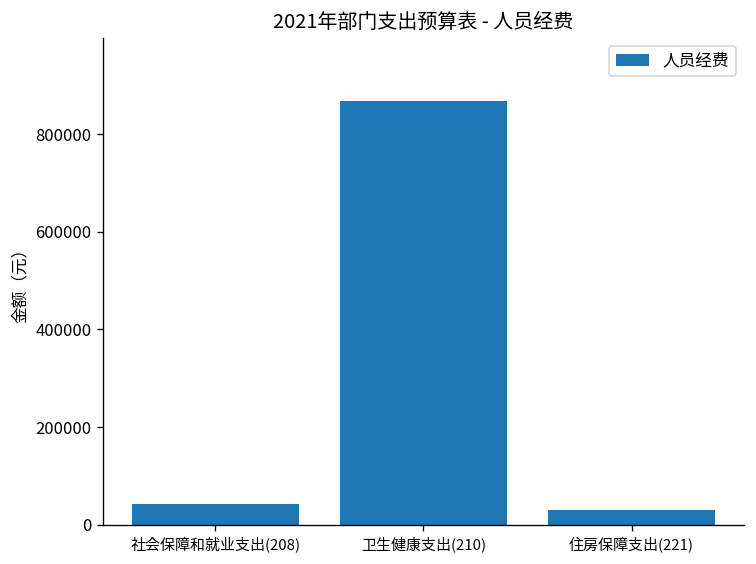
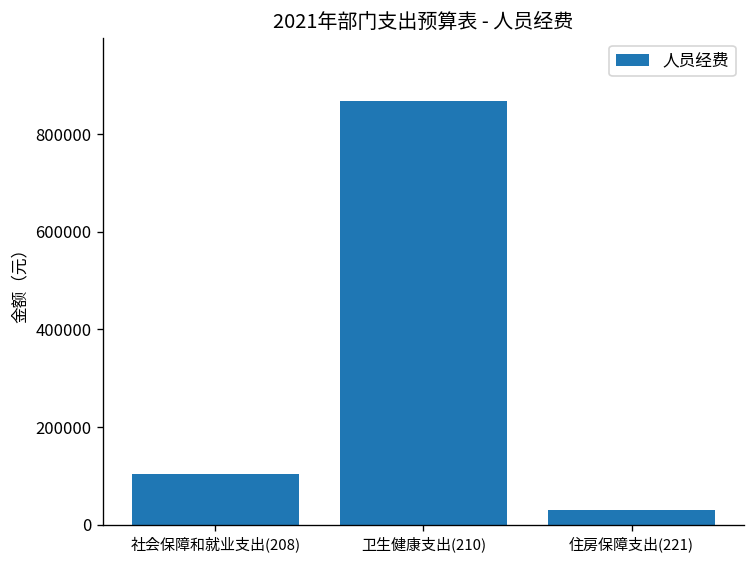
社会保障和就业支出(208): 40000 -> 100000
